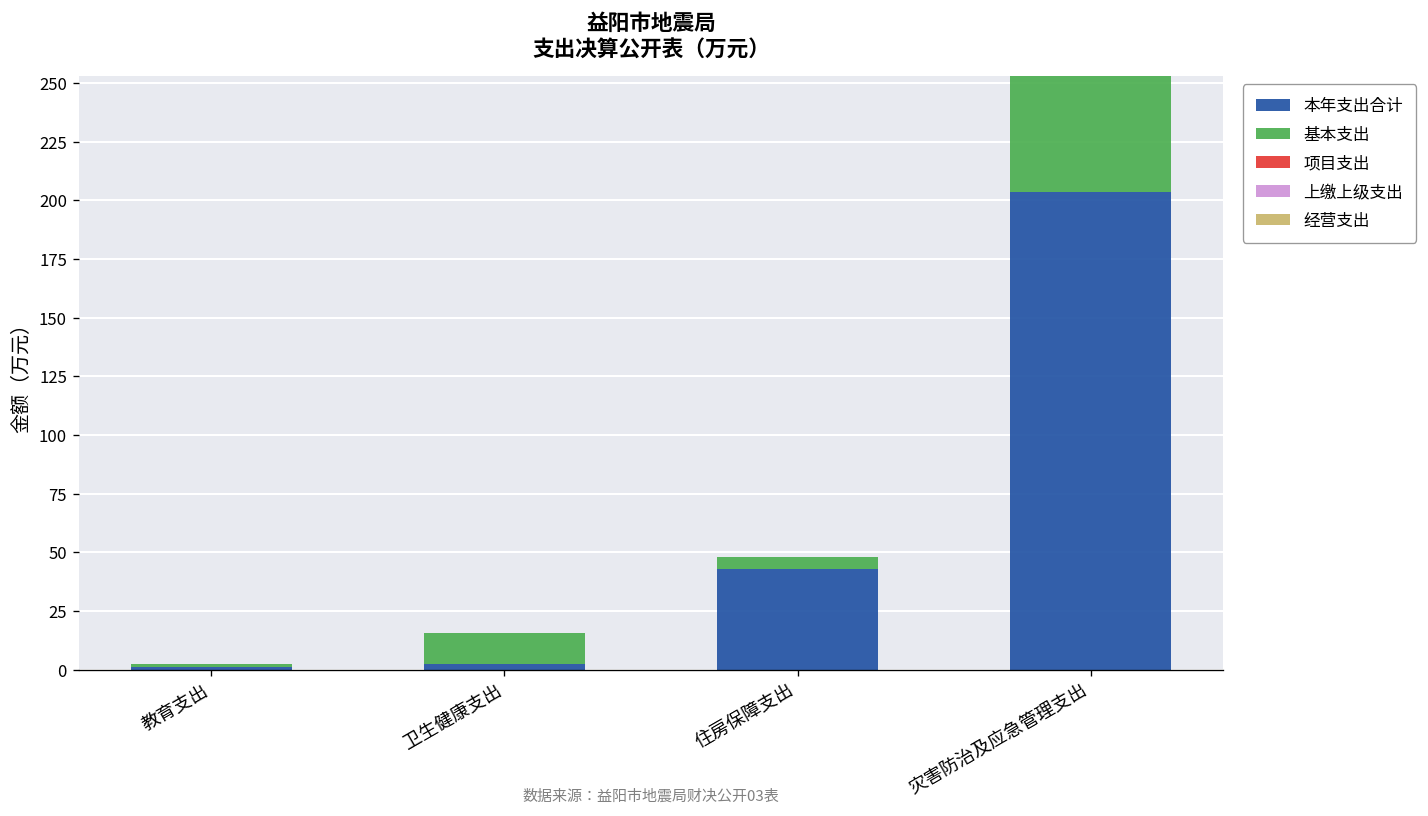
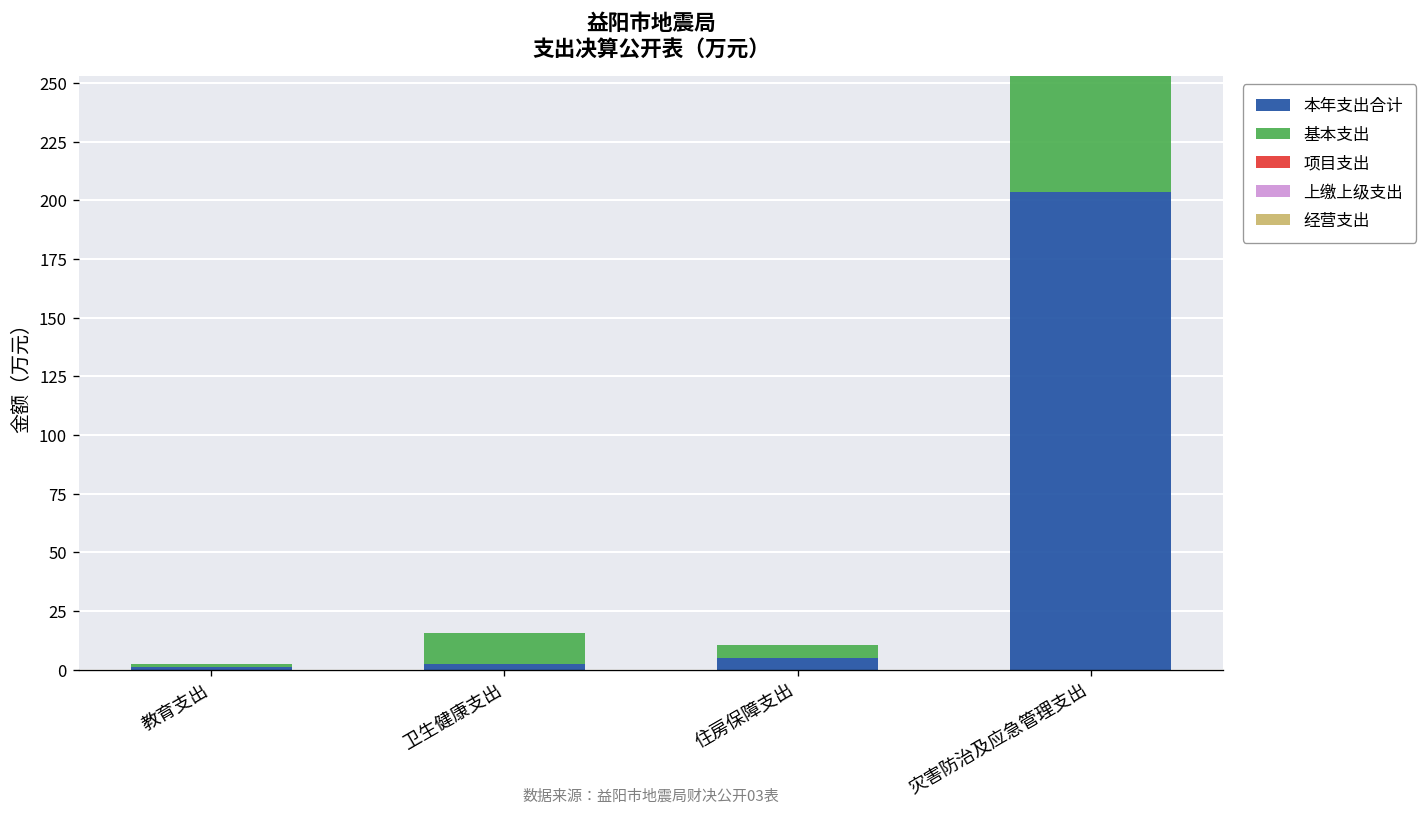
本年支出合计, 住房保障支出: 43 -> 5
